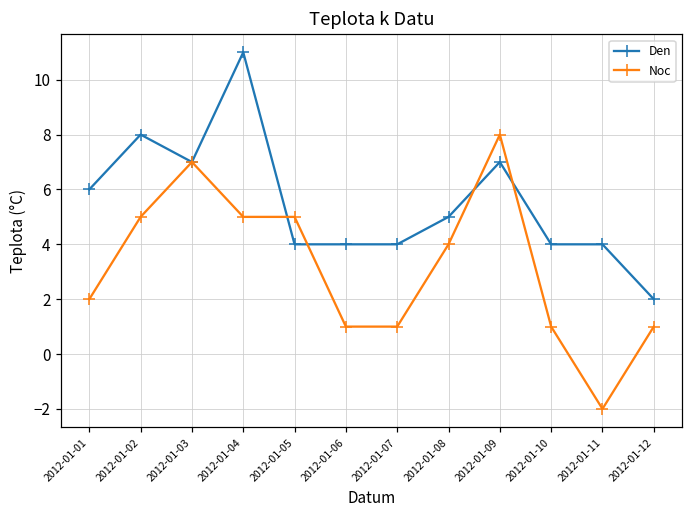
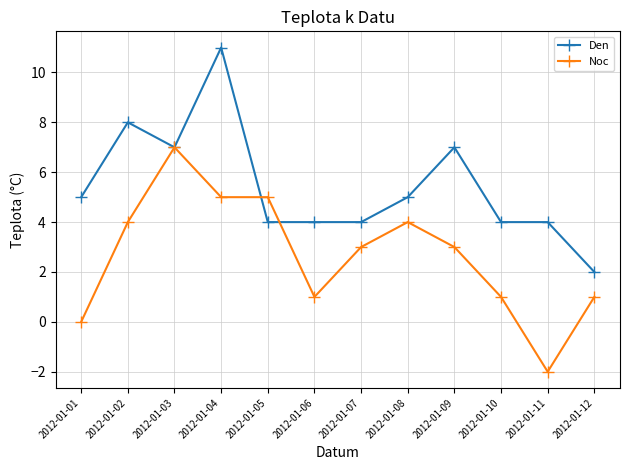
Den, 2012-01-01: 6 -> 5
Noc, 2012-01-01: 2 -> 0
Noc, 2012-01-02: 5 -> 4
Noc, 2012-01-07: 1 -> 3
Noc, 2012-01-09: 8 -> 3
